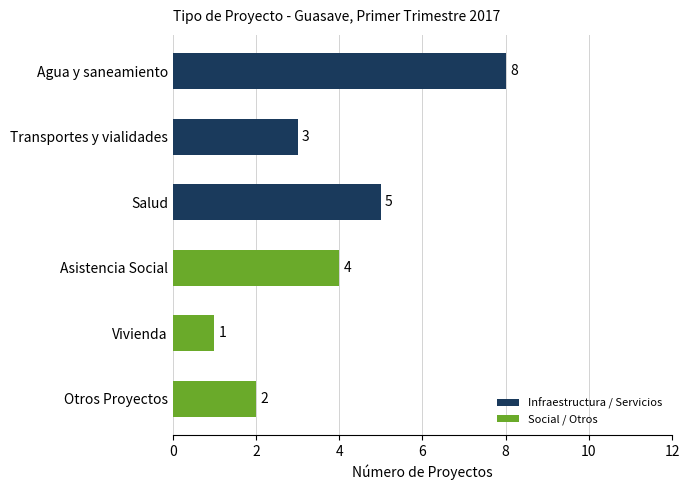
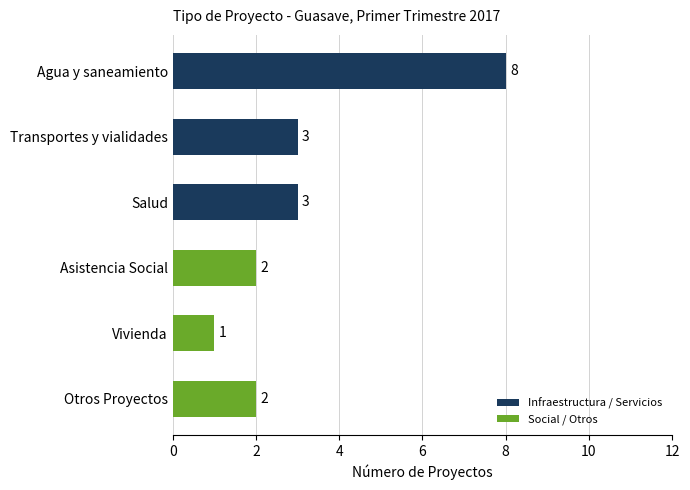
Salud: 5 -> 3
Asistencia Social: 4 -> 2
